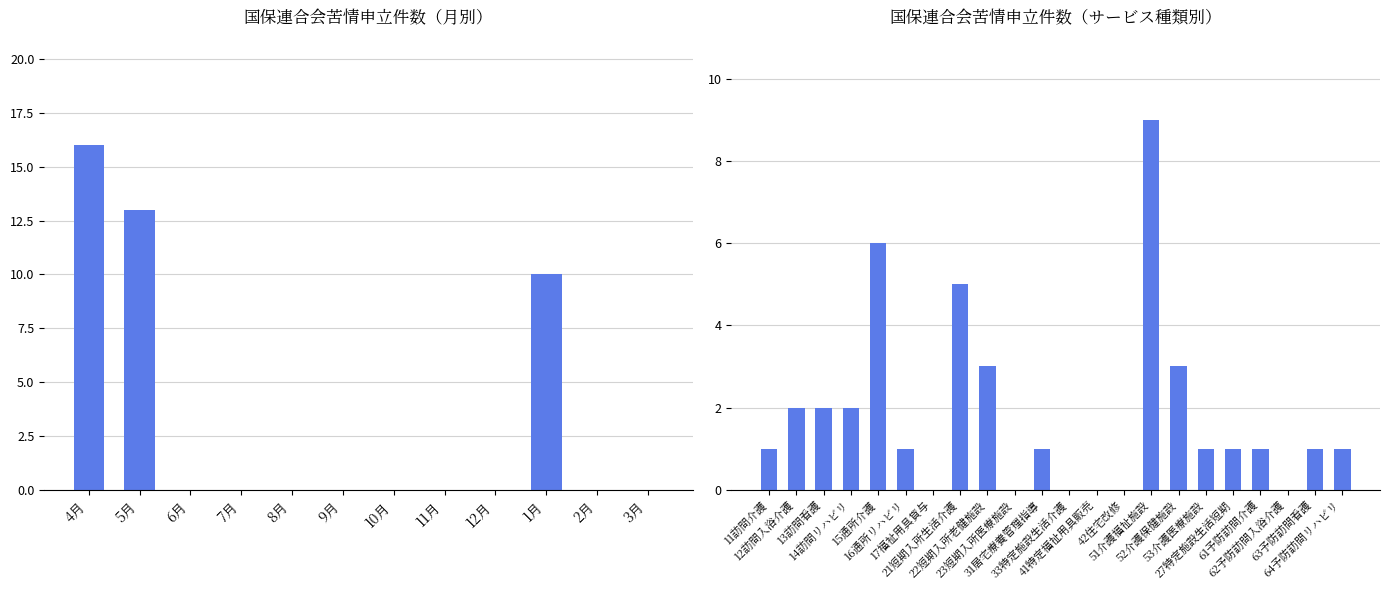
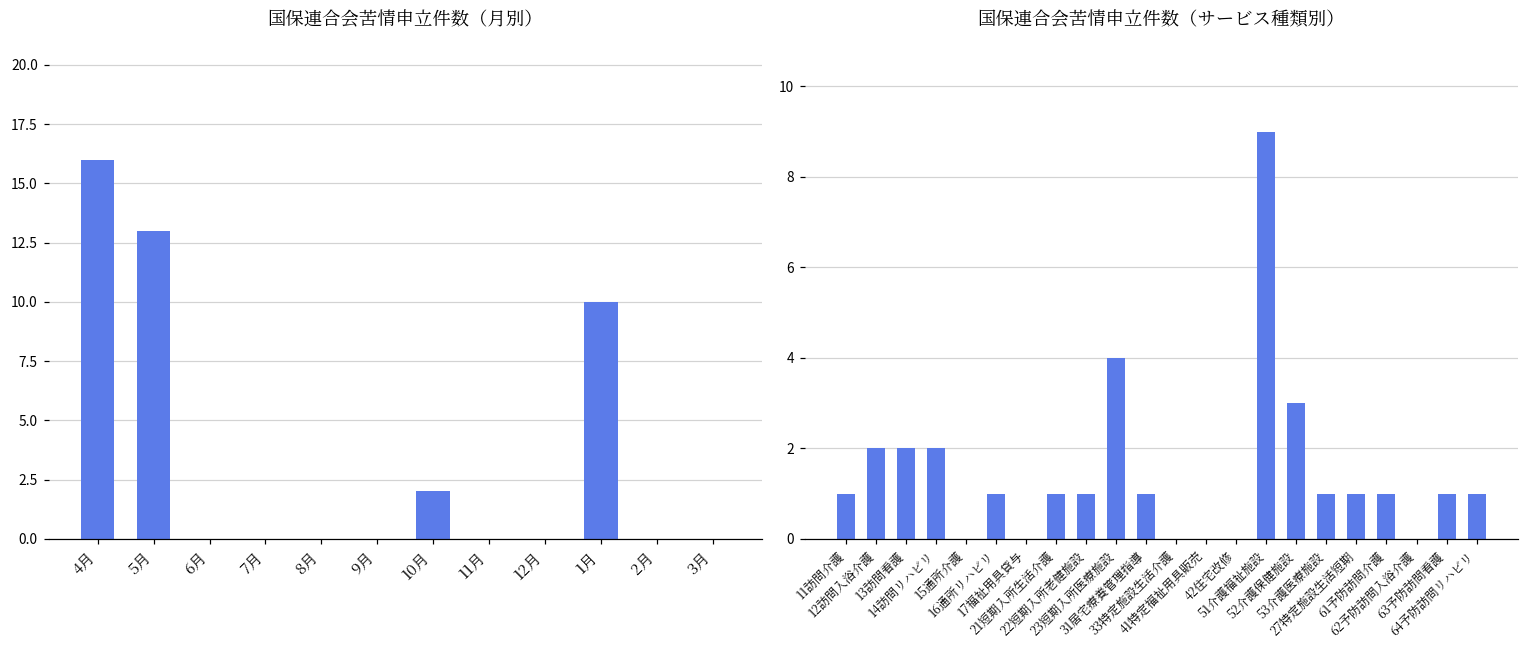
国保連合会苦情申立件数（月別）, 10月: 0 -> 2
国保連合会苦情申立件数（サービス種類別）, 15通所介護: 6 -> 0
国保連合会苦情申立件数（サービス種類別）, 21短期入所生活介護: 5 -> 1
国保連合会苦情申立件数（サービス種類別）, 22短期入所老健施設: 3 -> 1
国保連合会苦情申立件数（サービス種類別）, 23短期入所医療施設: 0 -> 4
